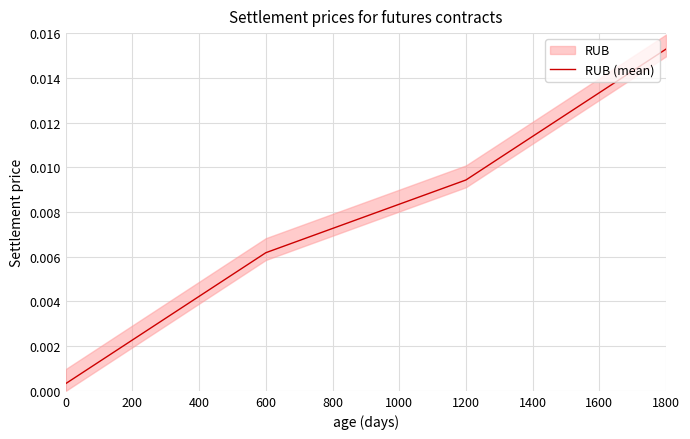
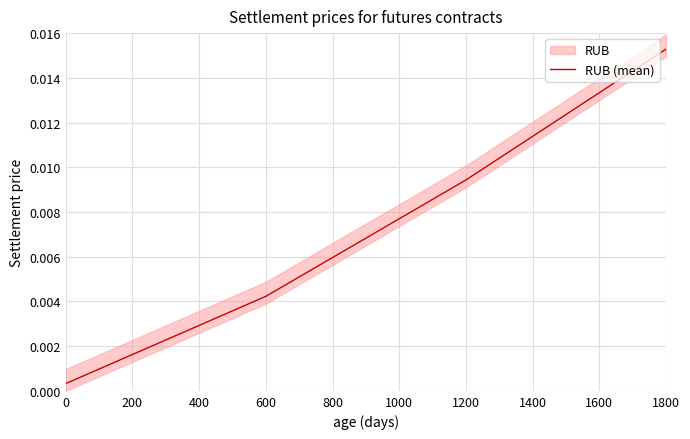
RUB (mean), 600: 0.0062 -> 0.0042
